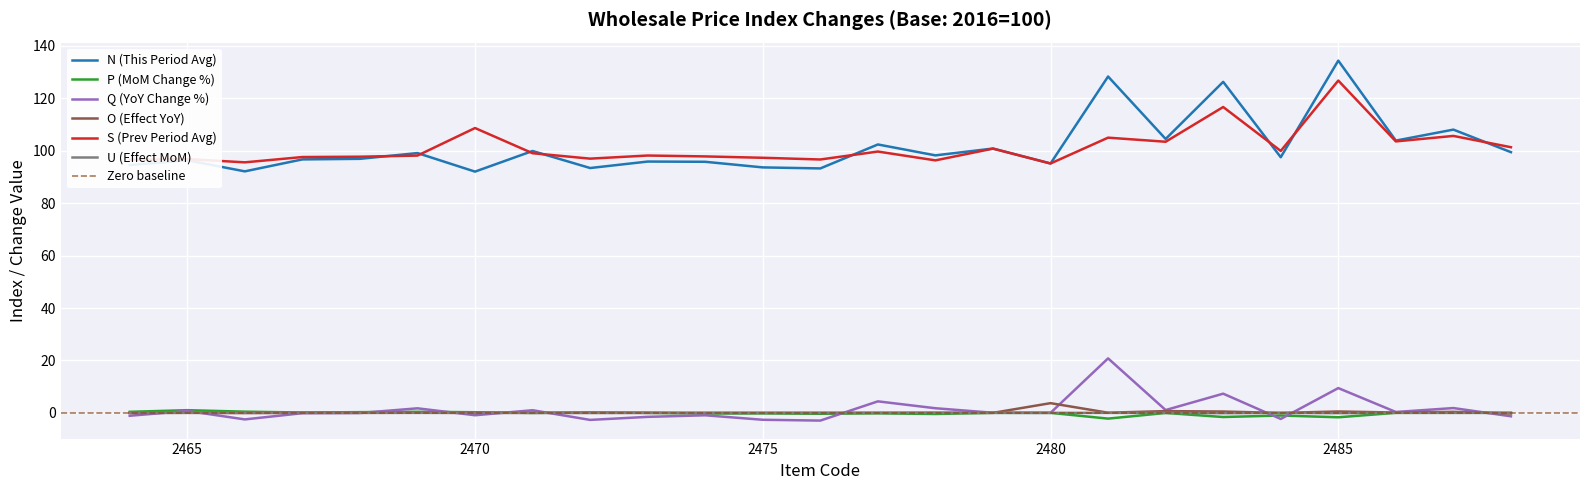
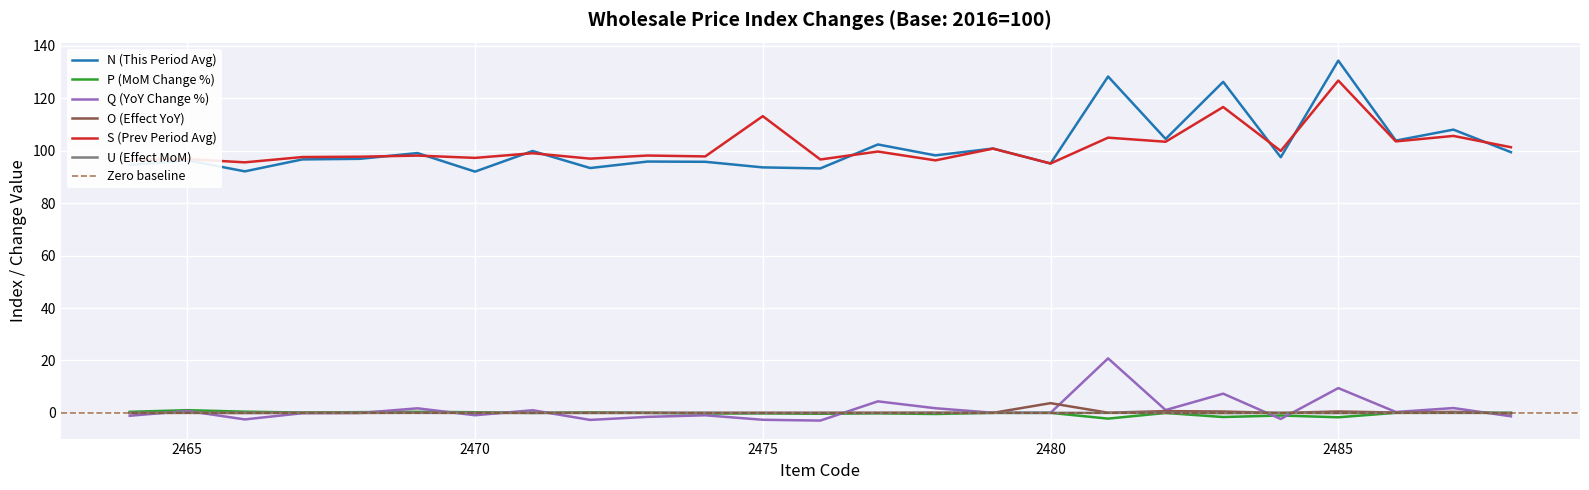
S (Prev Period Avg), 2470: 109 -> 97
S (Prev Period Avg), 2475: 97 -> 113
